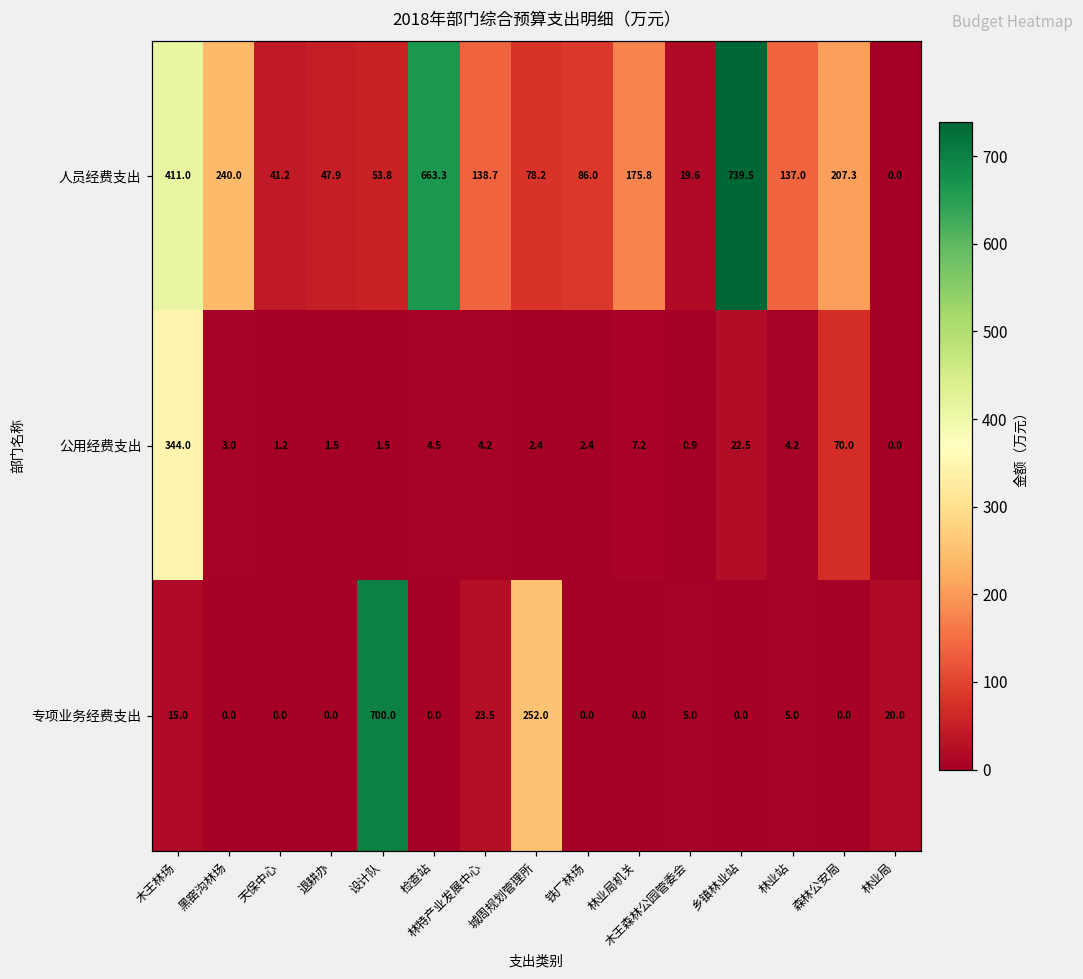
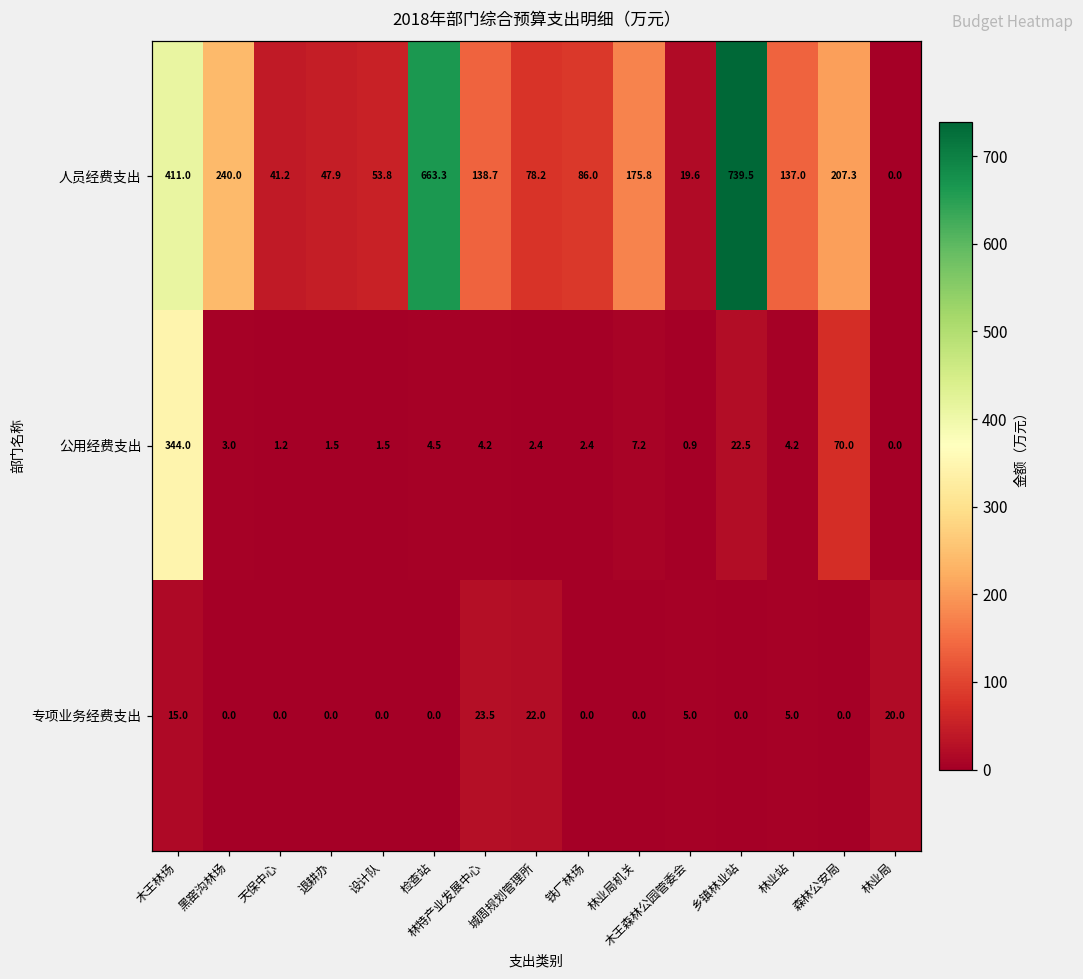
专项业务经费支出, 设计队: 700.0 -> 0.0
专项业务经费支出, 城周规划管理所: 252.0 -> 22.0
